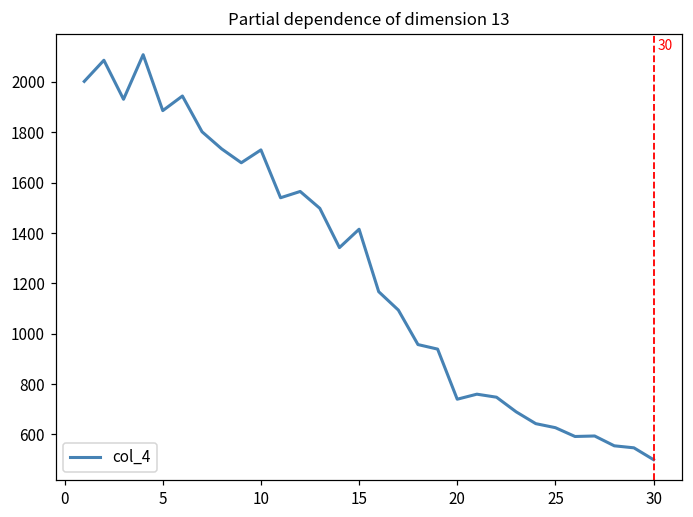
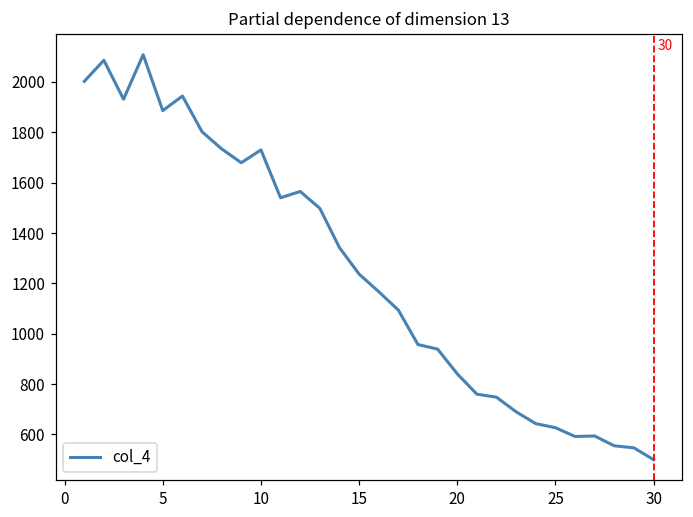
15: 1420 -> 1240
20: 740 -> 840
